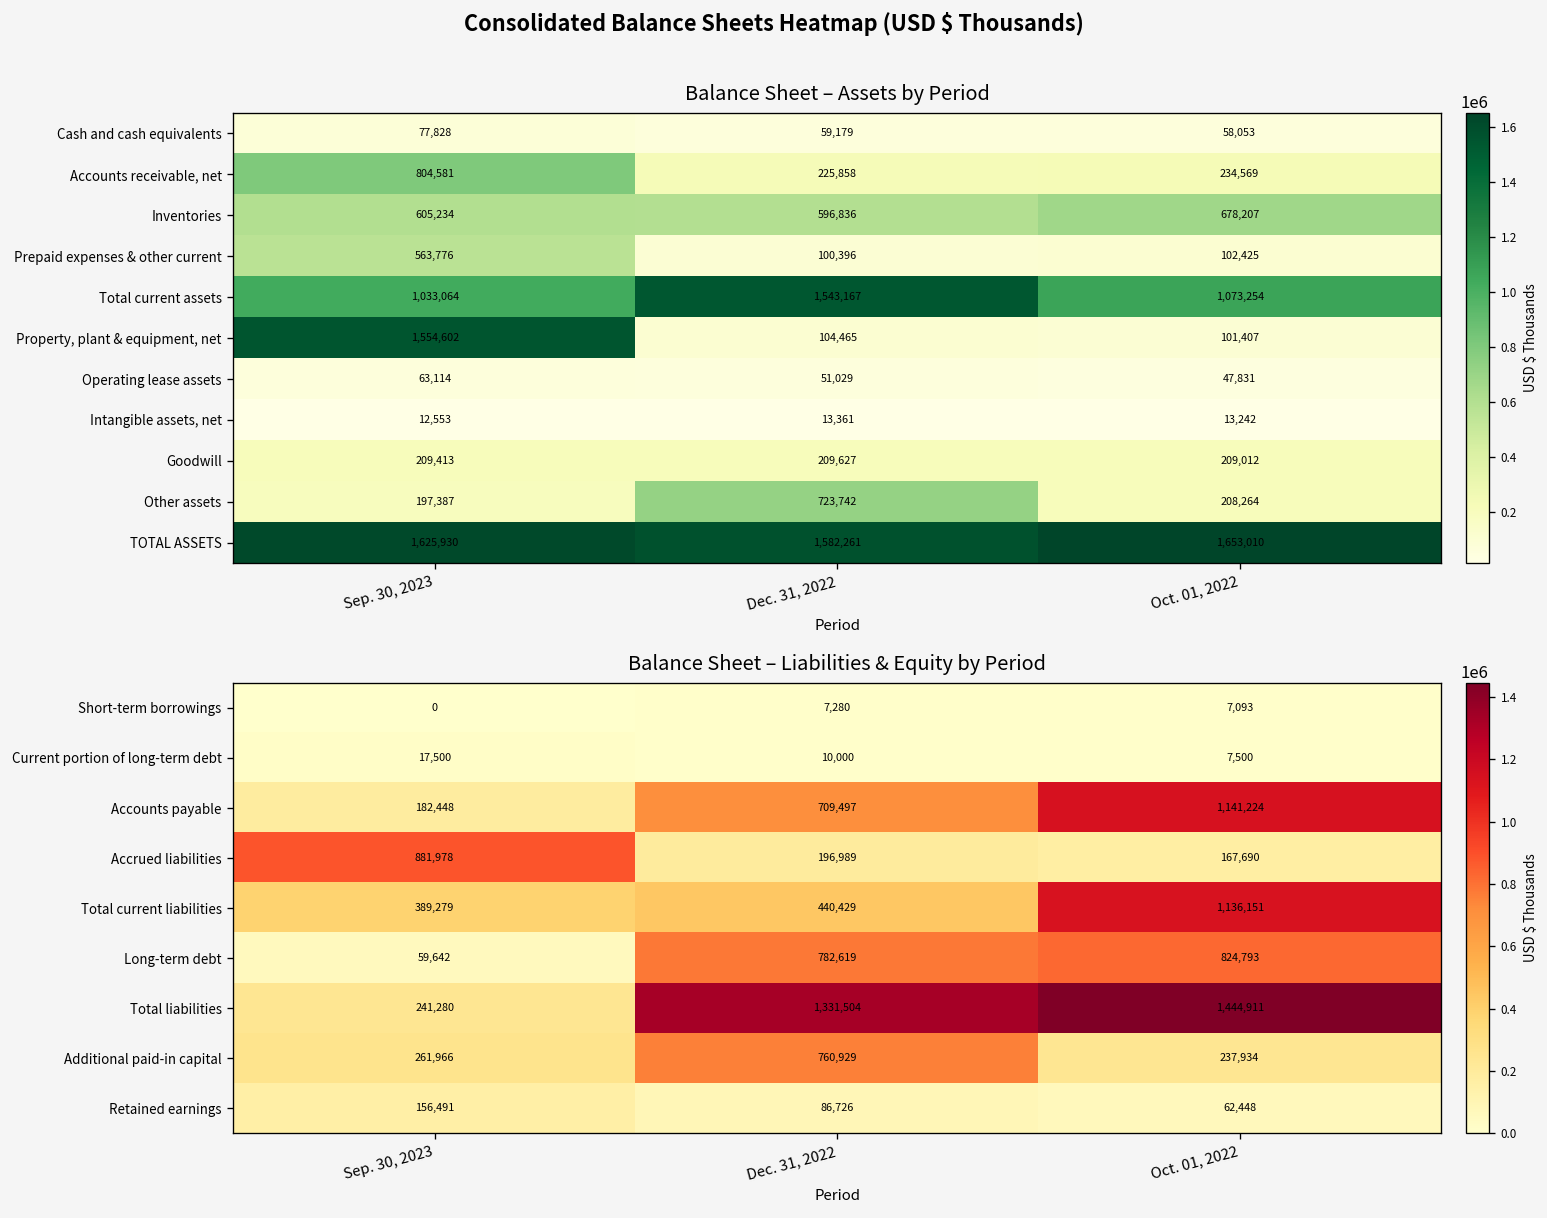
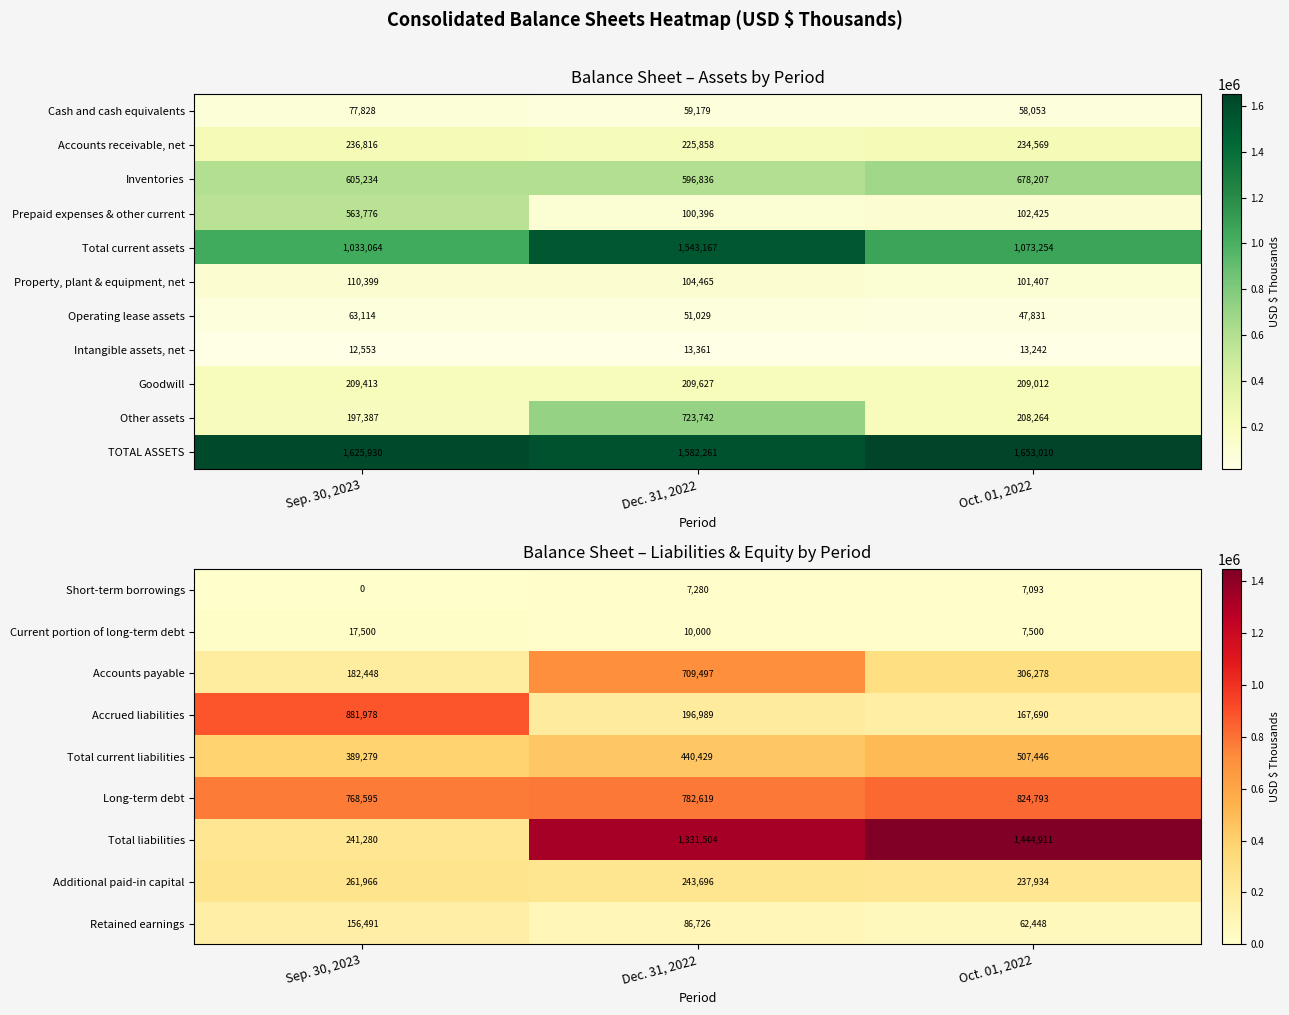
Balance Sheet – Assets by Period, Accounts receivable, net, Sep. 30, 2023: 804,581 -> 236,816
Balance Sheet – Assets by Period, Property, plant & equipment, net, Sep. 30, 2023: 1,554,602 -> 110,399
Balance Sheet – Liabilities & Equity by Period, Accounts payable, Oct. 01, 2022: 1,141,224 -> 306,278
Balance Sheet – Liabilities & Equity by Period, Total current liabilities, Oct. 01, 2022: 1,136,151 -> 507,446
Balance Sheet – Liabilities & Equity by Period, Long-term debt, Sep. 30, 2023: 59,642 -> 768,595
Balance Sheet – Liabilities & Equity by Period, Additional paid-in capital, Dec. 31, 2022: 760,929 -> 243,696
